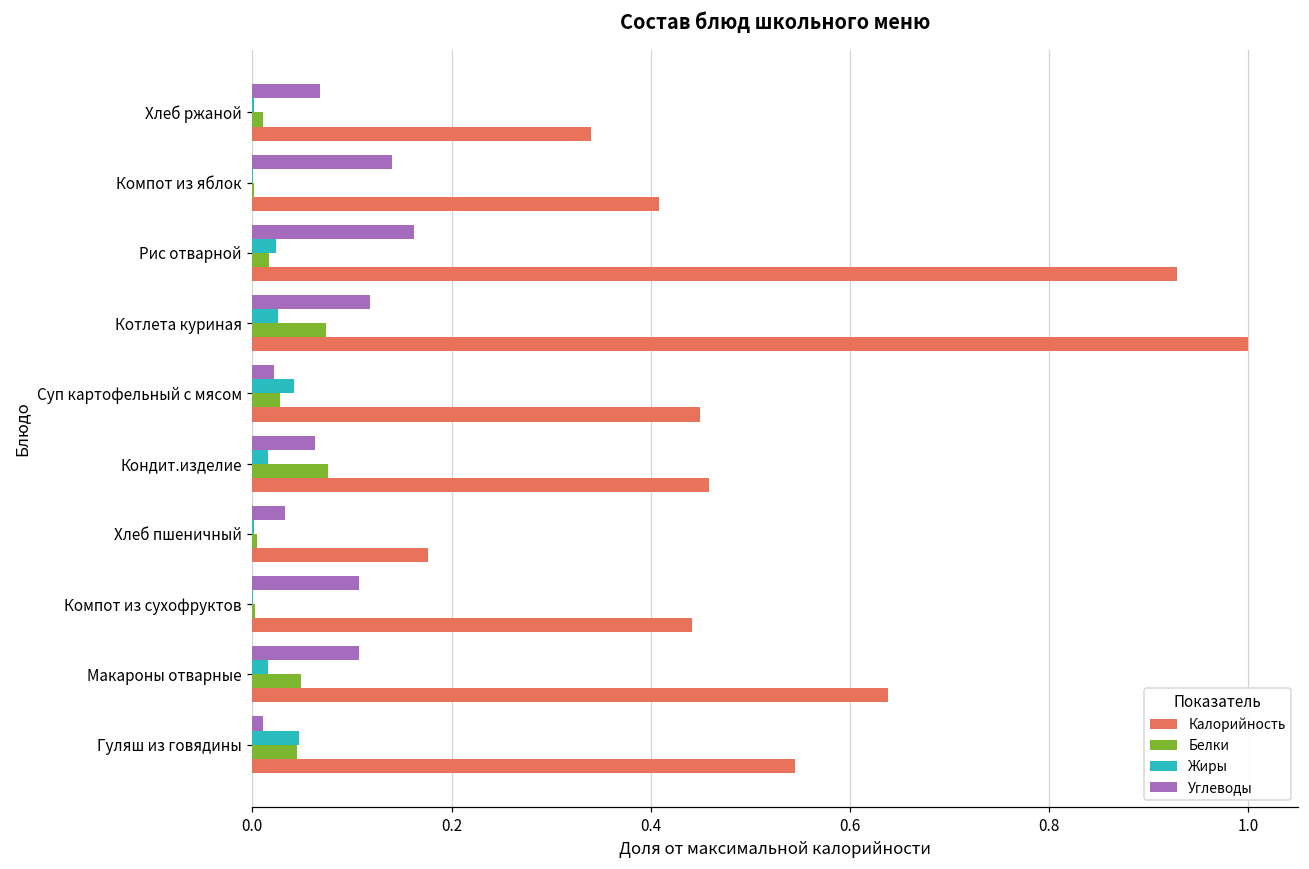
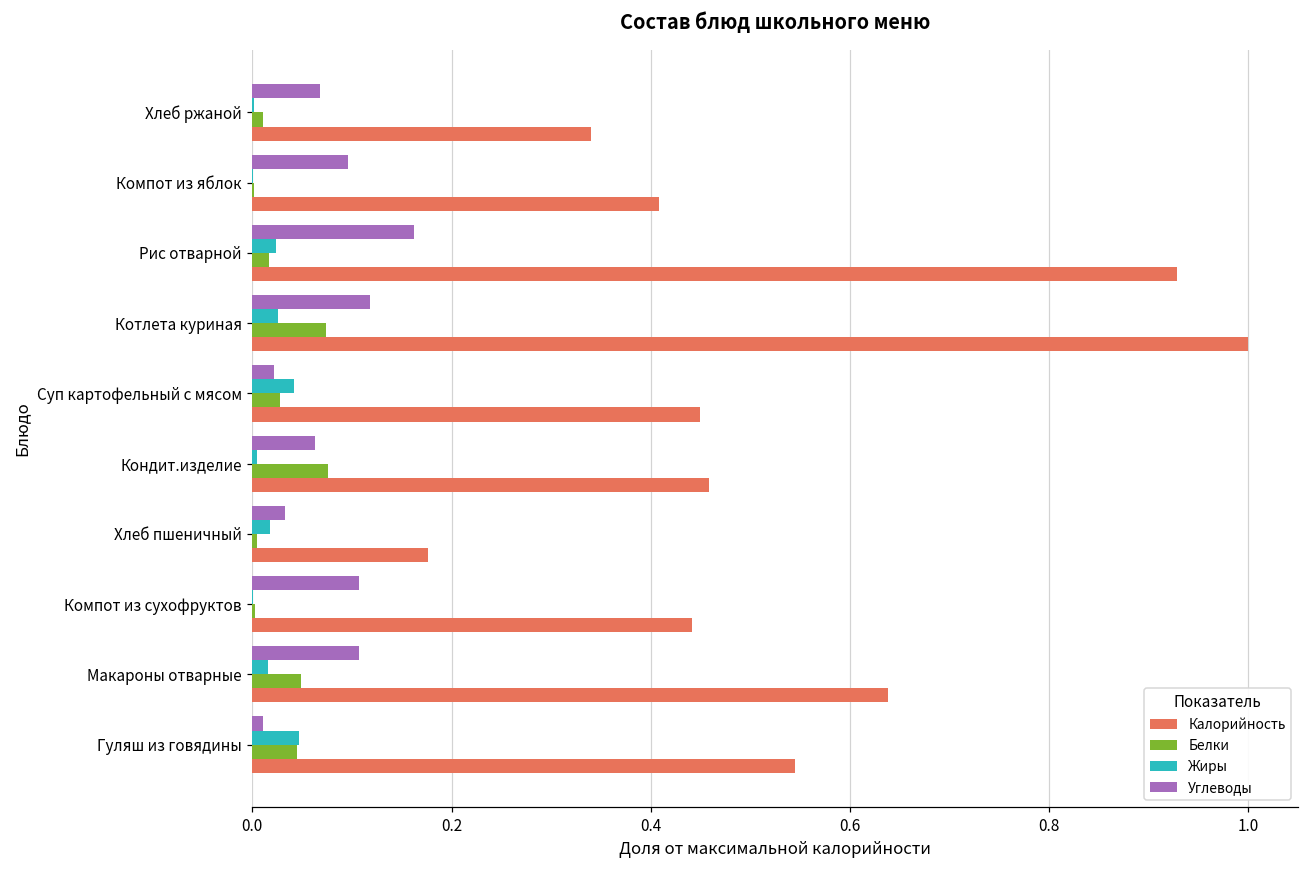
Углеводы, Компот из яблок: 0.14 -> 0.10
Жиры, Кондит.изделие: 0.02 -> 0.00
Жиры, Хлеб пшеничный: 0.00 -> 0.02
